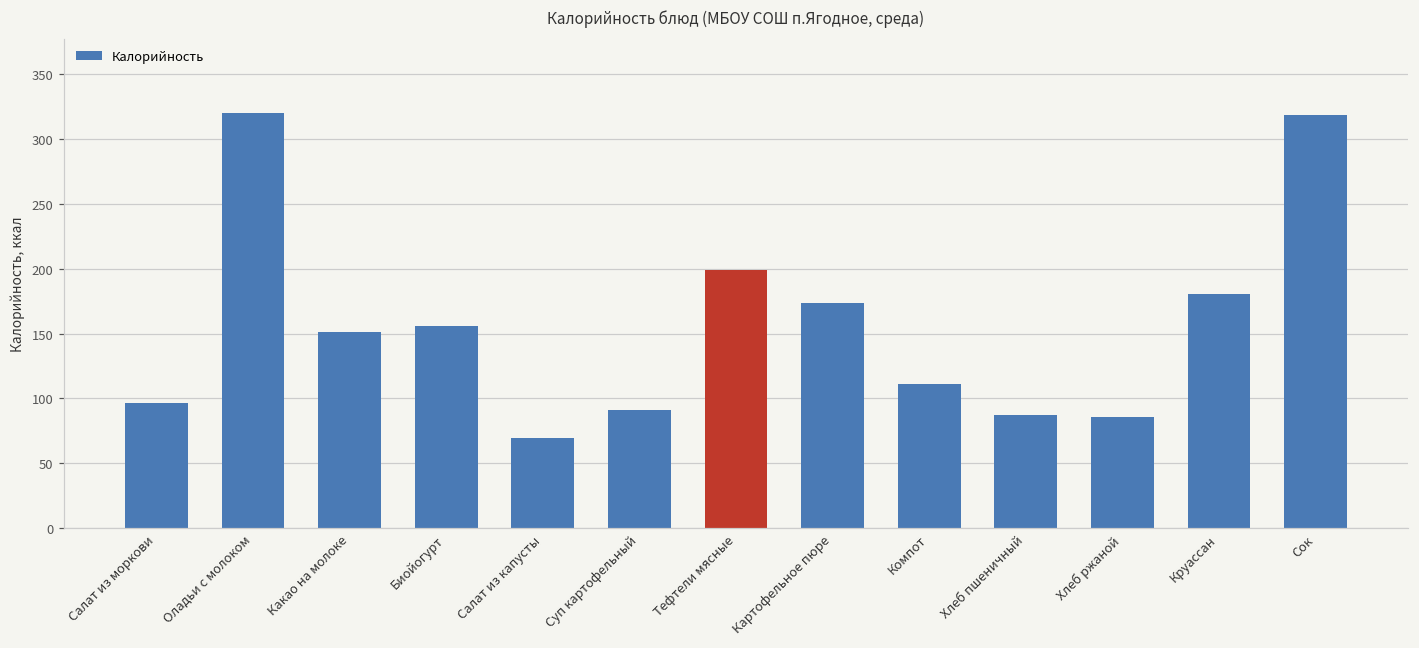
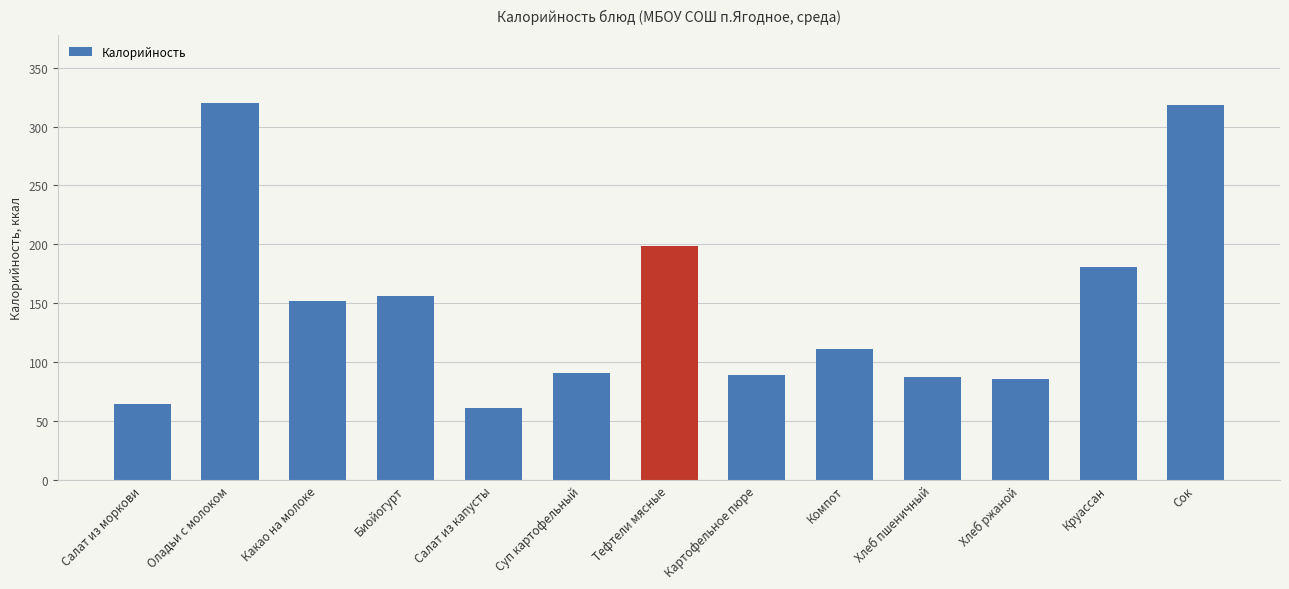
Салат из моркови: 96 -> 65
Салат из капусты: 69 -> 61
Картофельное пюре: 174 -> 89
